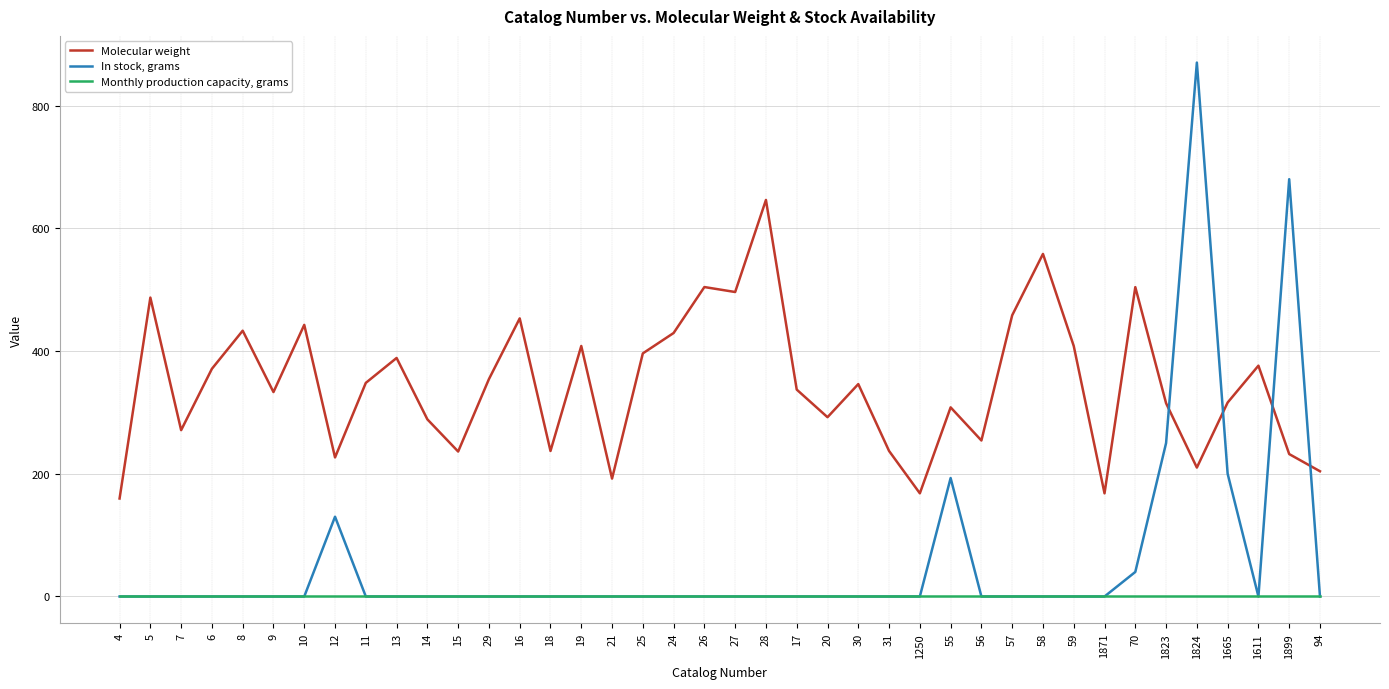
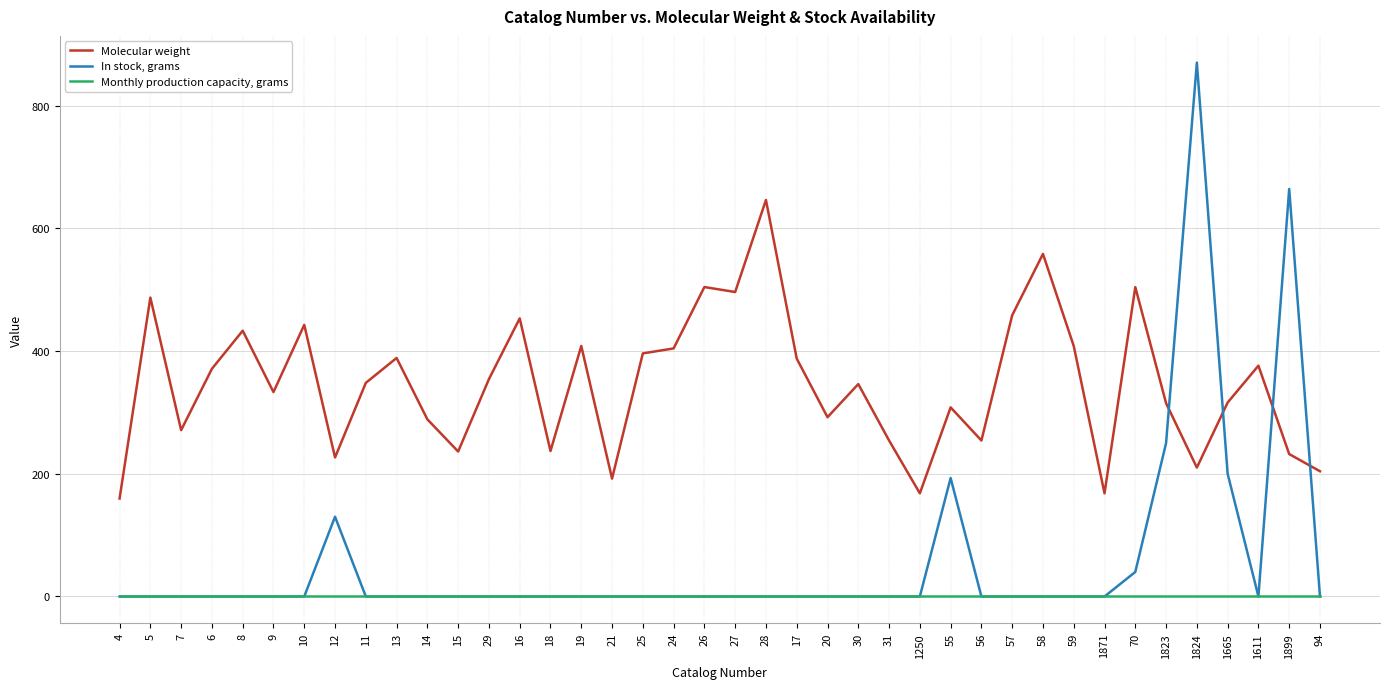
Molecular weight, 24: 430 -> 400
Molecular weight, 17: 340 -> 390
Molecular weight, 31: 240 -> 250
In stock, grams, 1899: 680 -> 660
